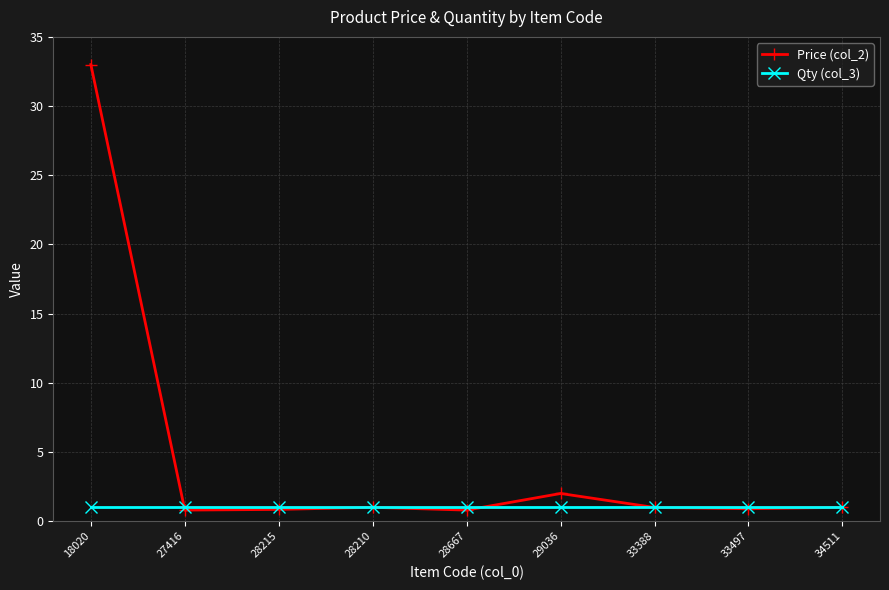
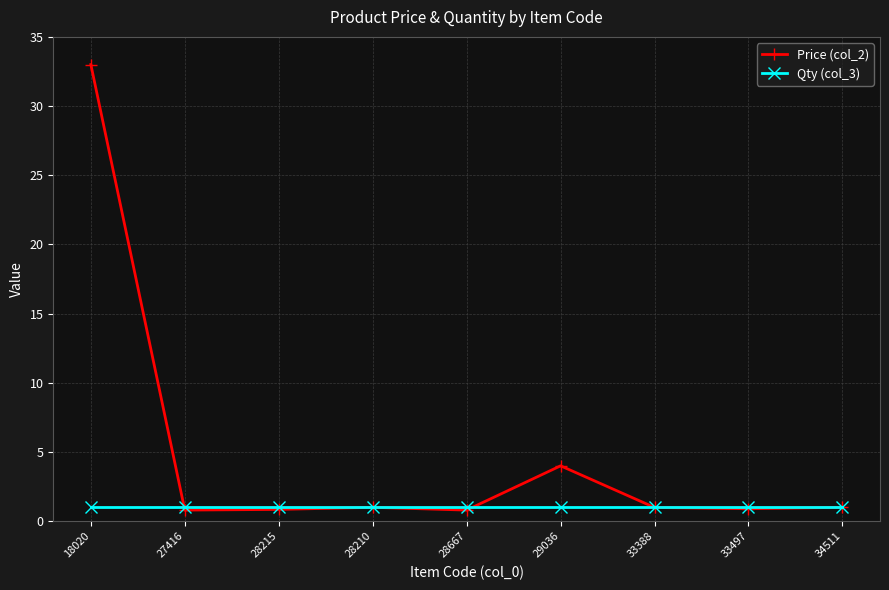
Price (col_2), 29036: 2 -> 4
